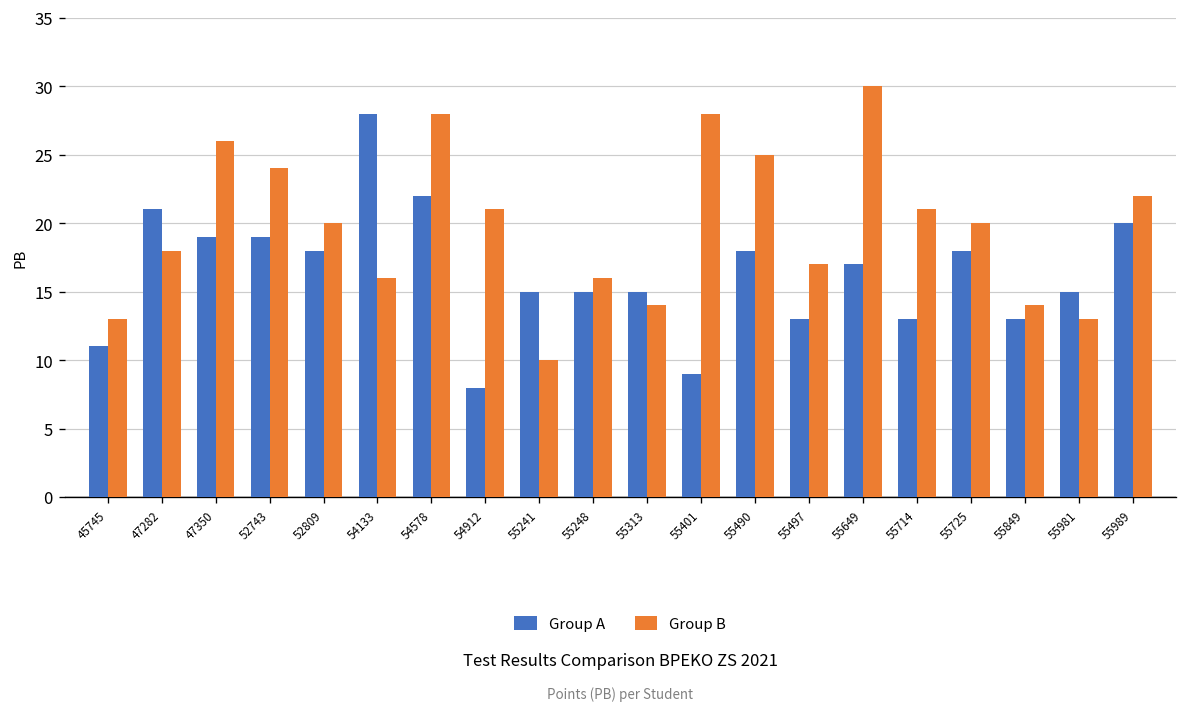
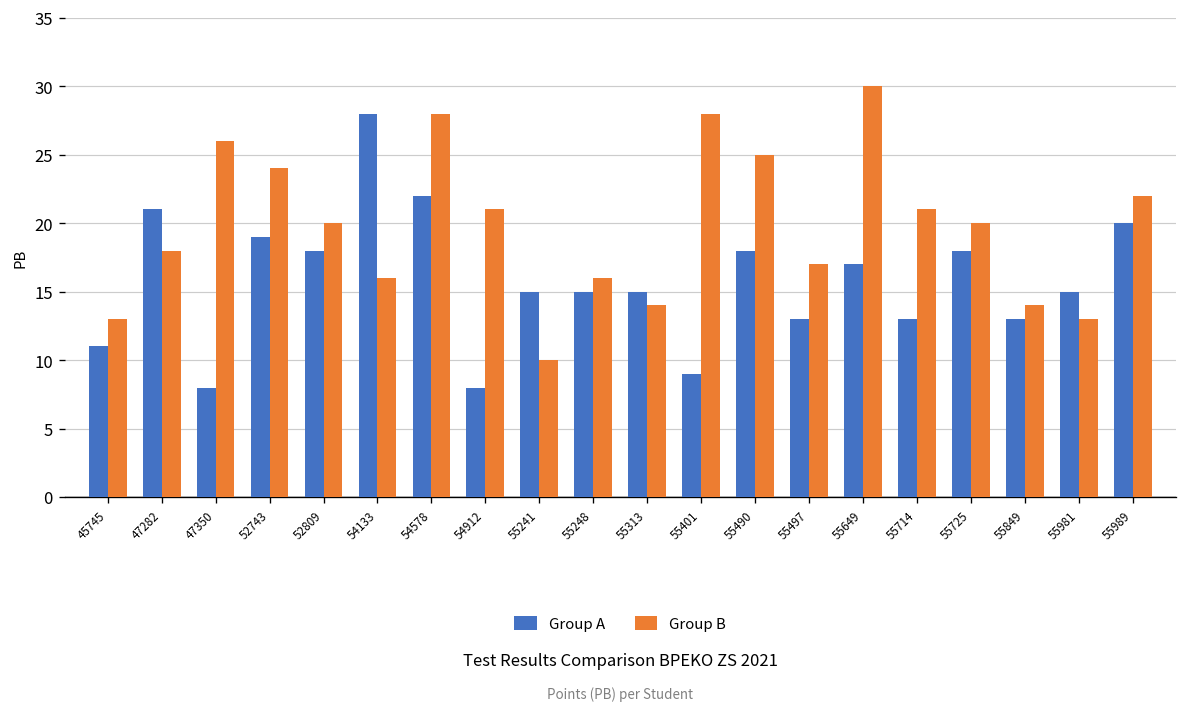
Group A, 47350: 19 -> 8
